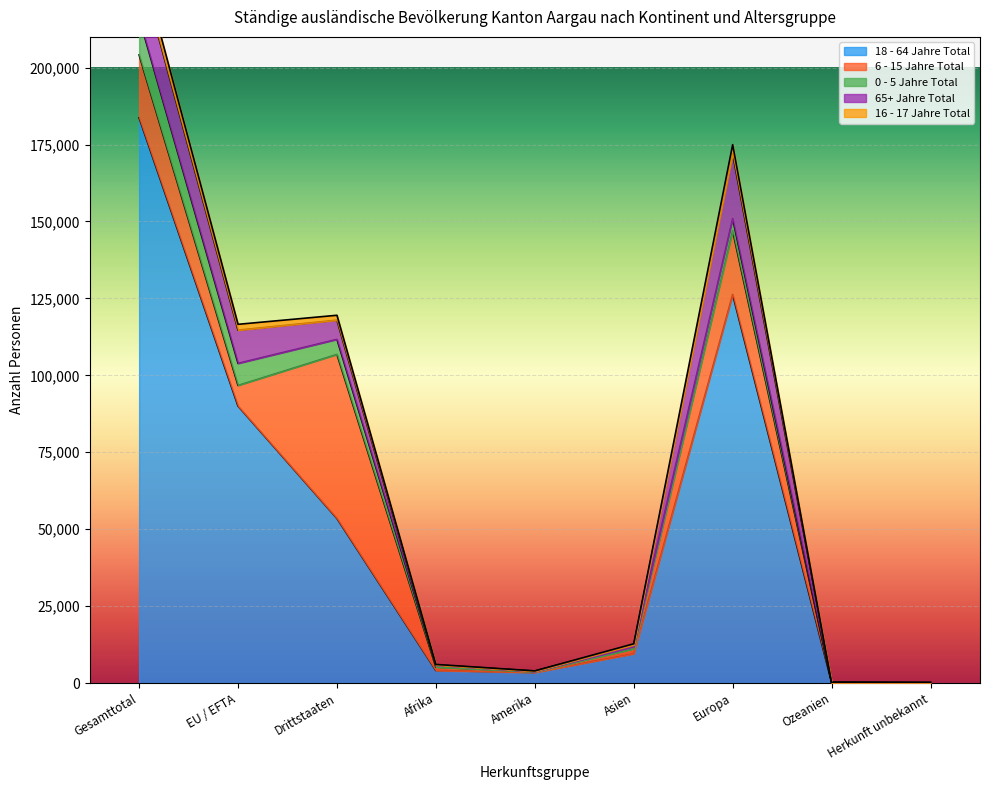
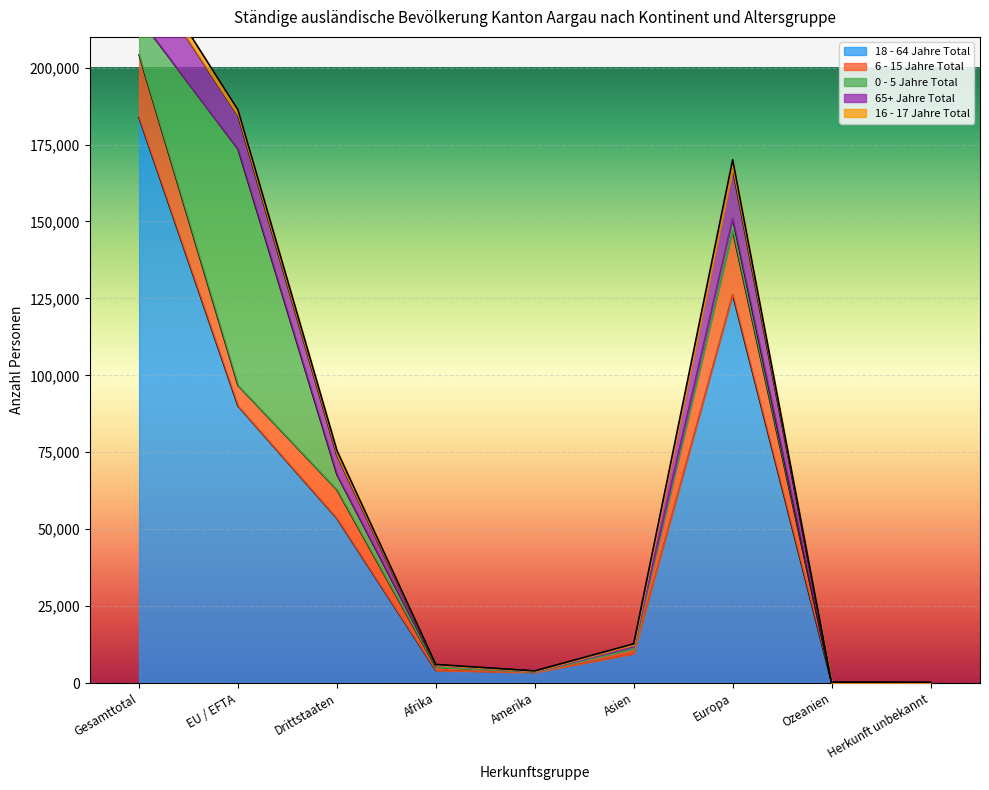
0 - 5 Jahre Total, EU / EFTA: 7,000 -> 77,000
6 - 15 Jahre Total, Drittstaaten: 53,000 -> 9,000
65+ Jahre Total, Europa: 21,000 -> 16,000
